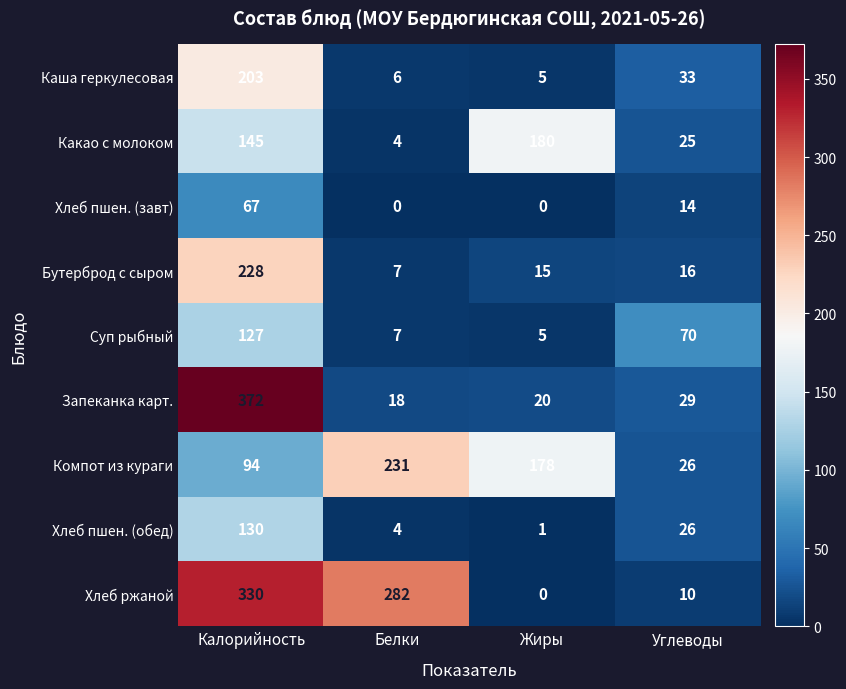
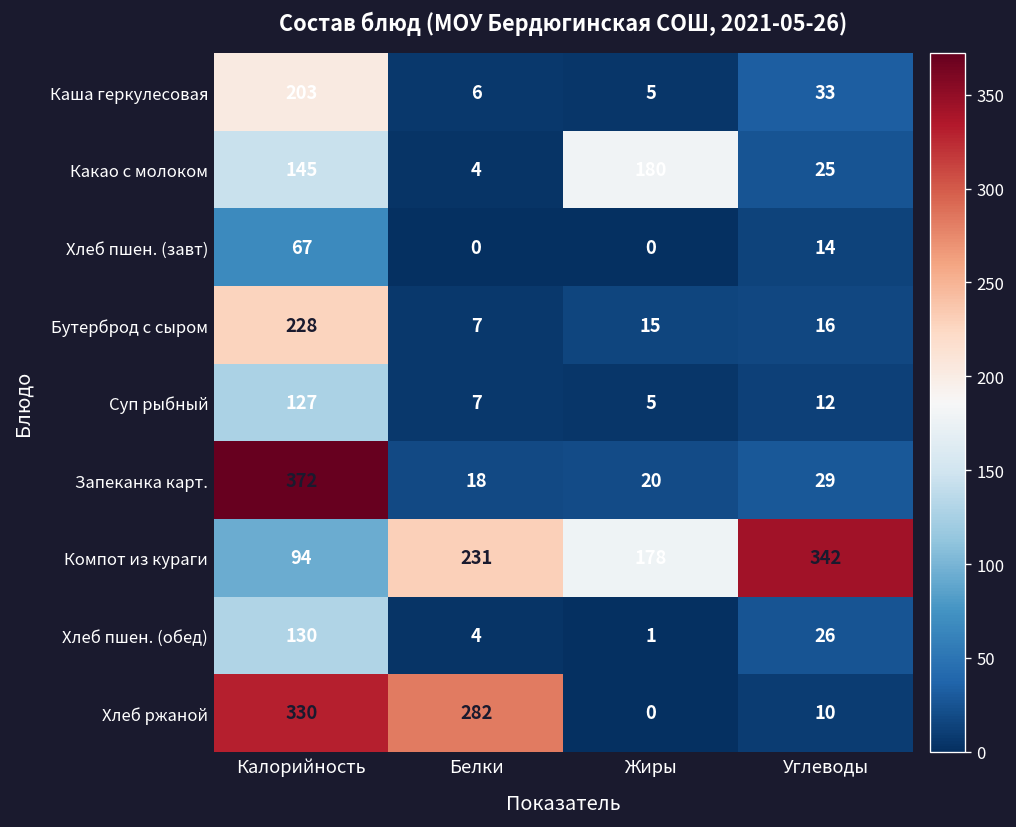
Суп рыбный, Углеводы: 70 -> 12
Компот из кураги, Углеводы: 26 -> 342
